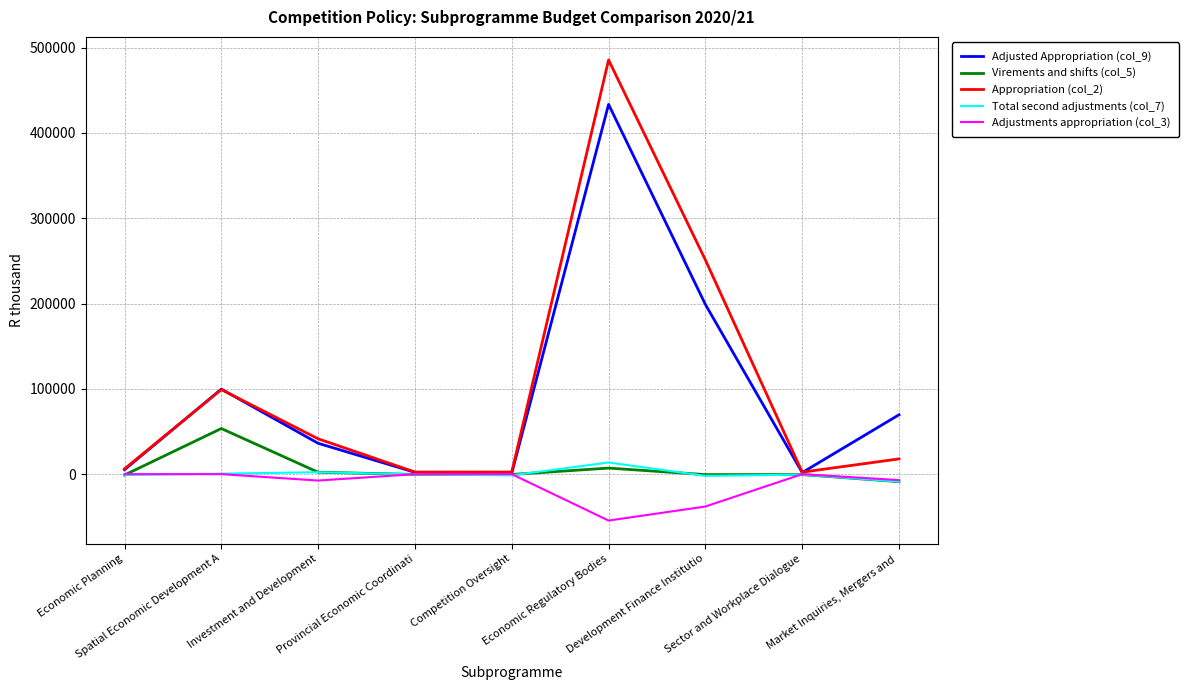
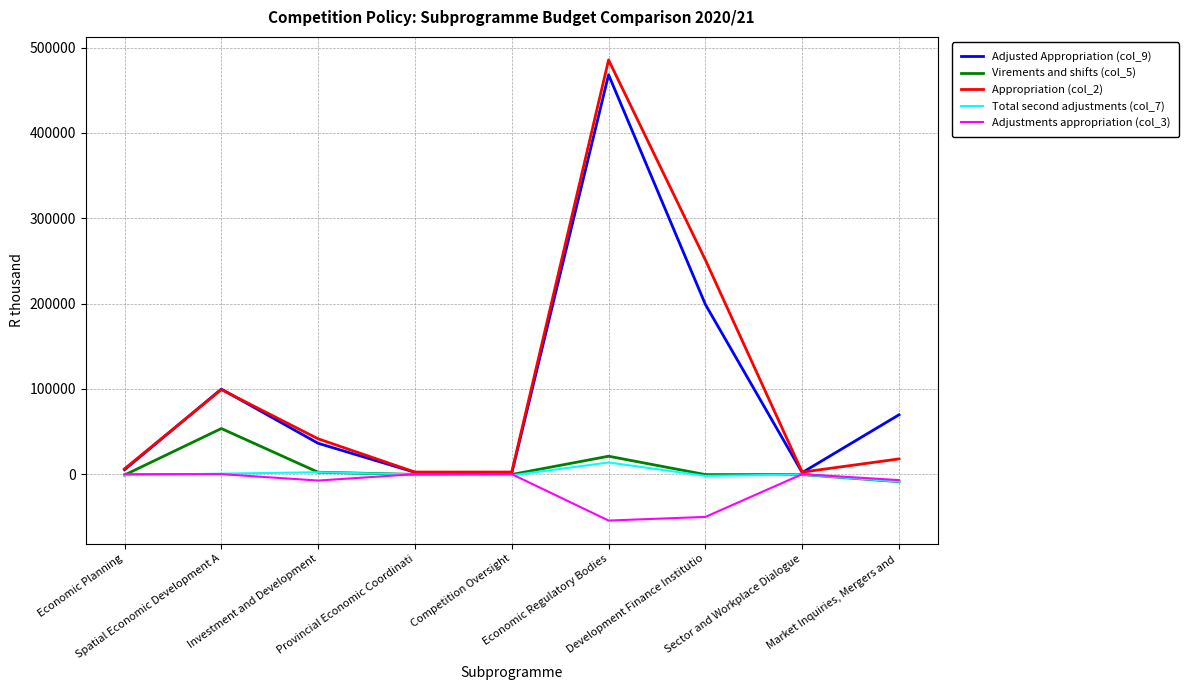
Adjusted Appropriation (col_9), Economic Regulatory Bodies: 430000 -> 470000
Virements and shifts (col_5), Economic Regulatory Bodies: 10000 -> 20000
Adjustments appropriation (col_3), Development Finance Institutio: -40000 -> -50000
